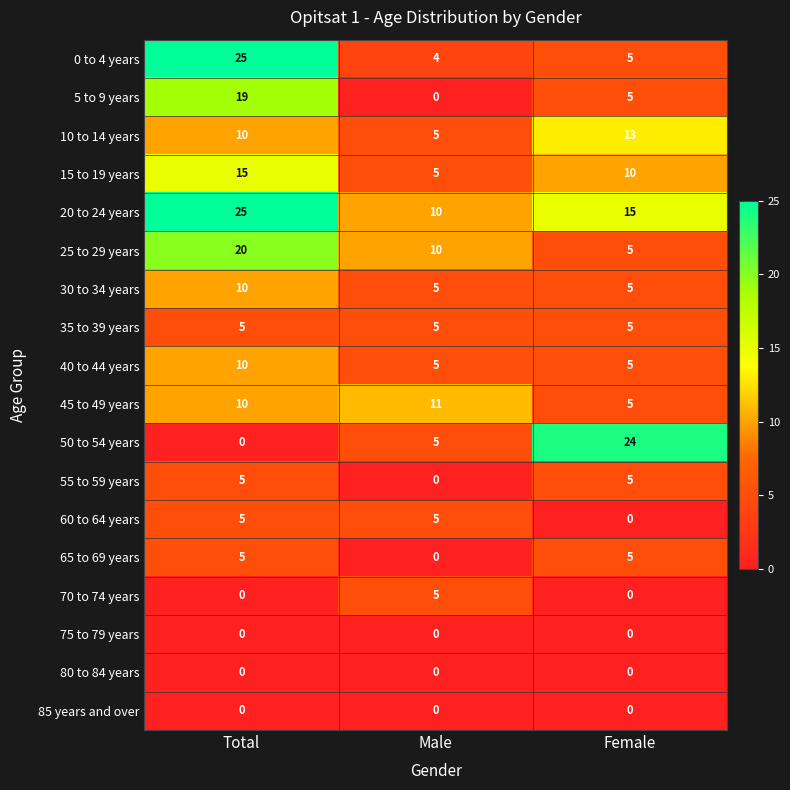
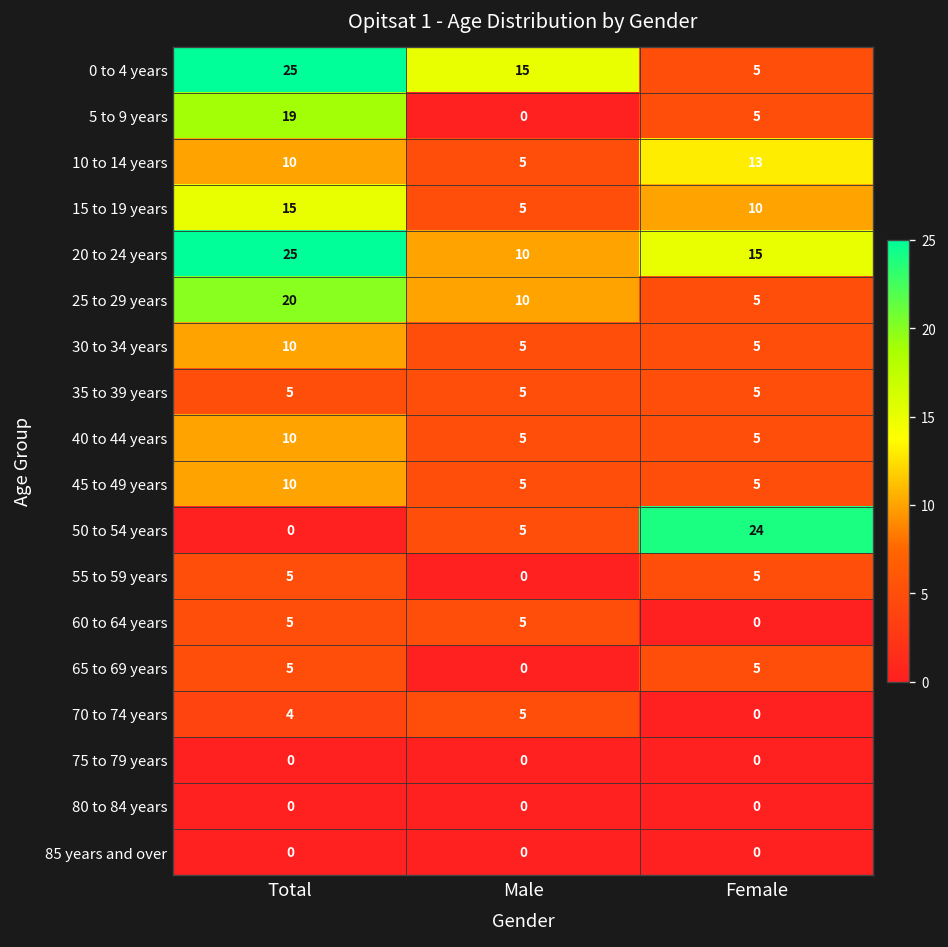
0 to 4 years, Male: 4 -> 15
45 to 49 years, Male: 11 -> 5
70 to 74 years, Total: 0 -> 4
